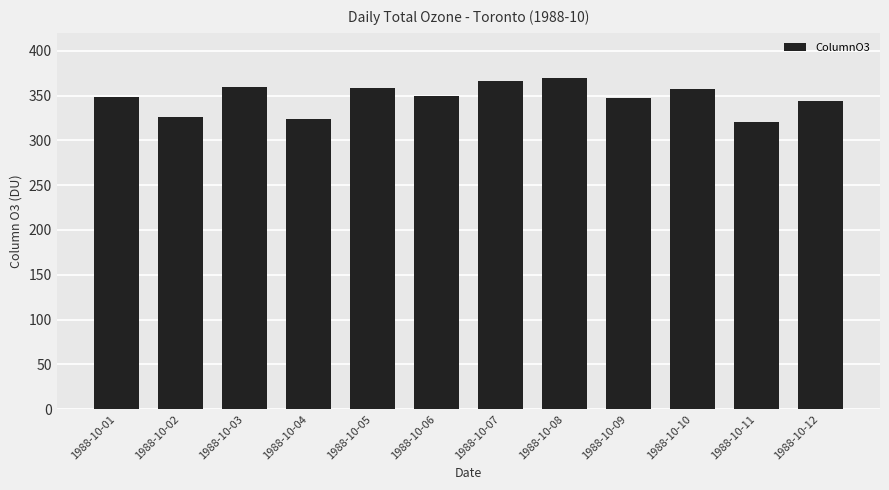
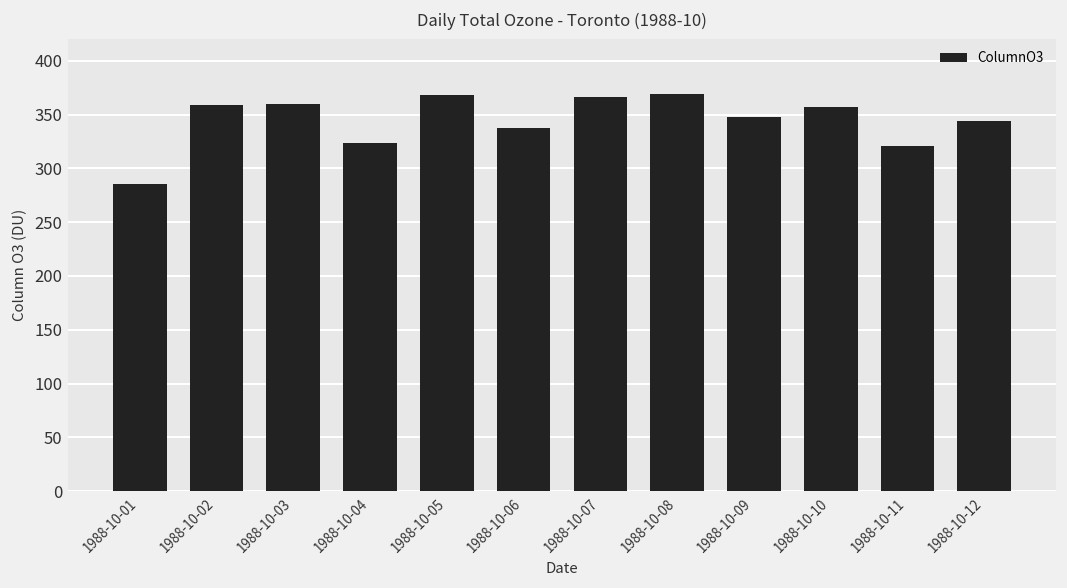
1988-10-01: 350 -> 290
1988-10-02: 330 -> 360
1988-10-05: 360 -> 370
1988-10-06: 350 -> 340
